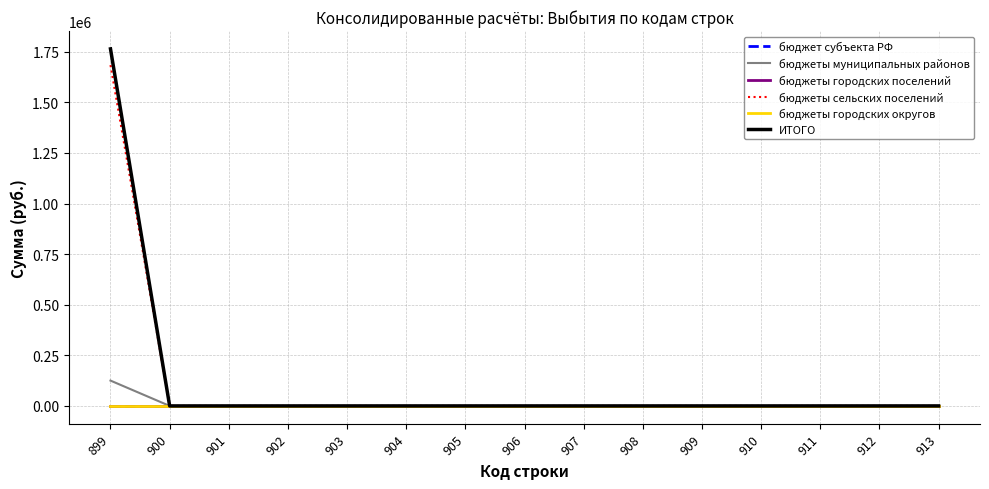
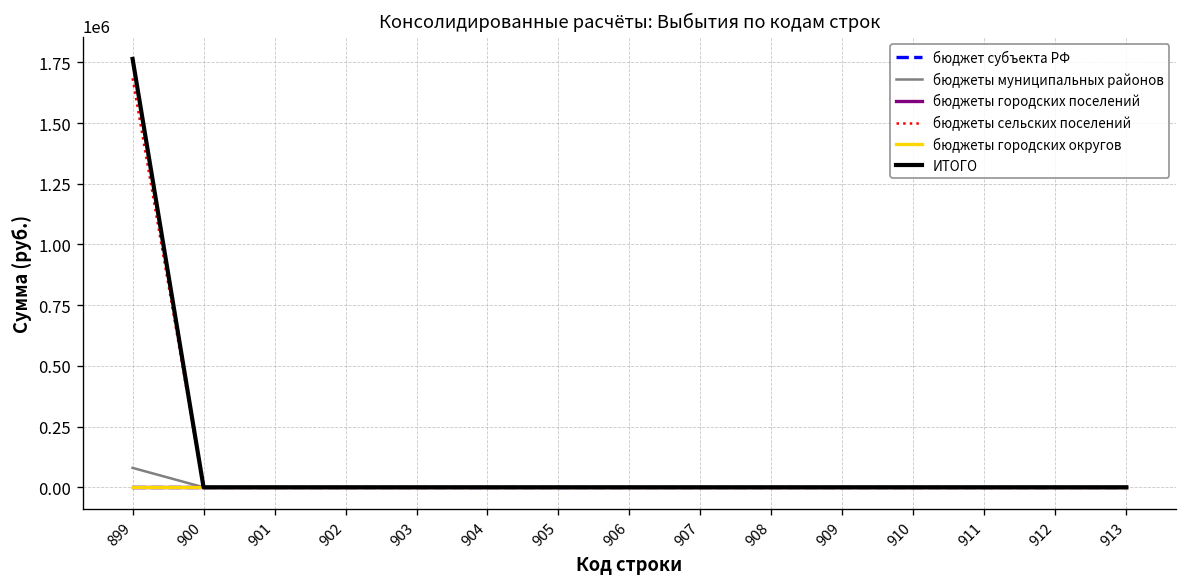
бюджеты муниципальных районов, 899: 130000 -> 80000
